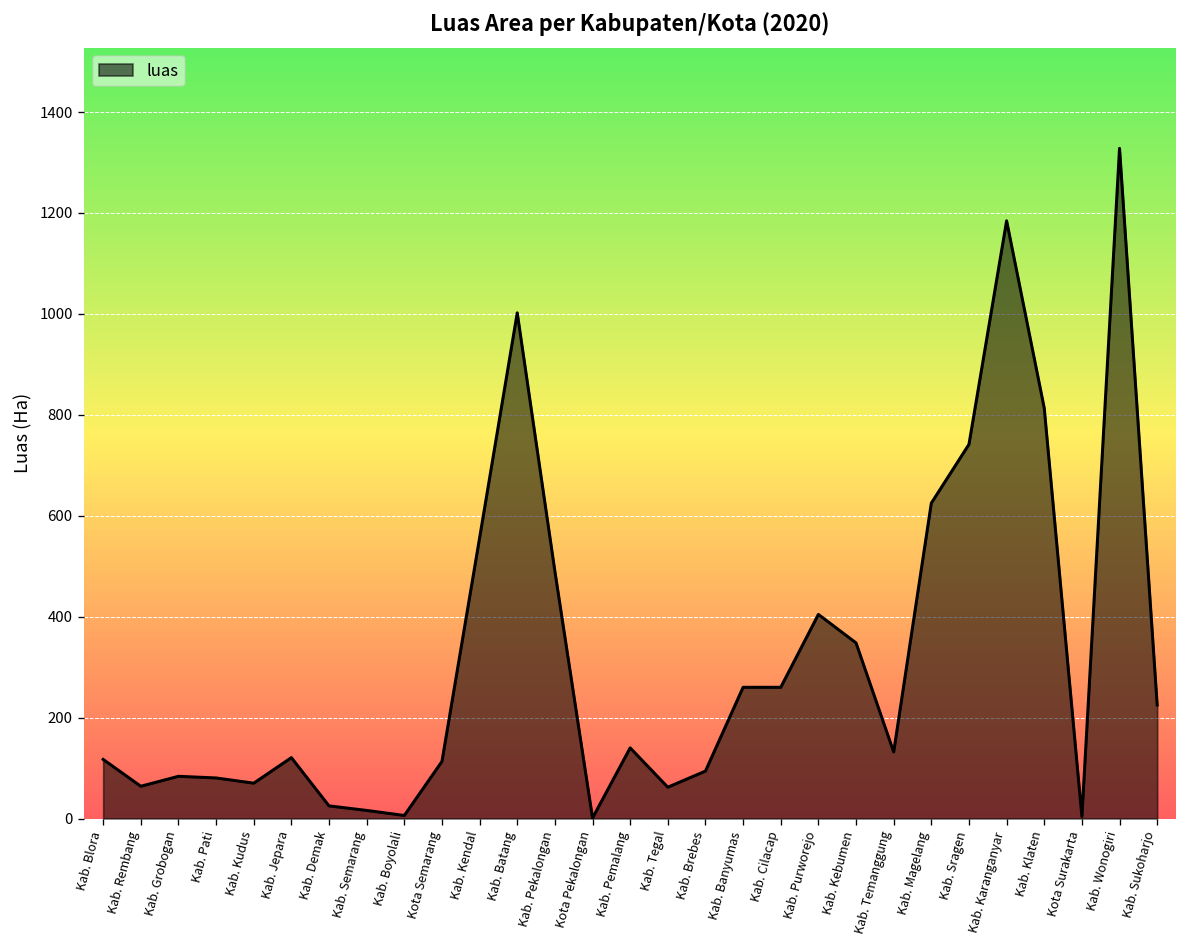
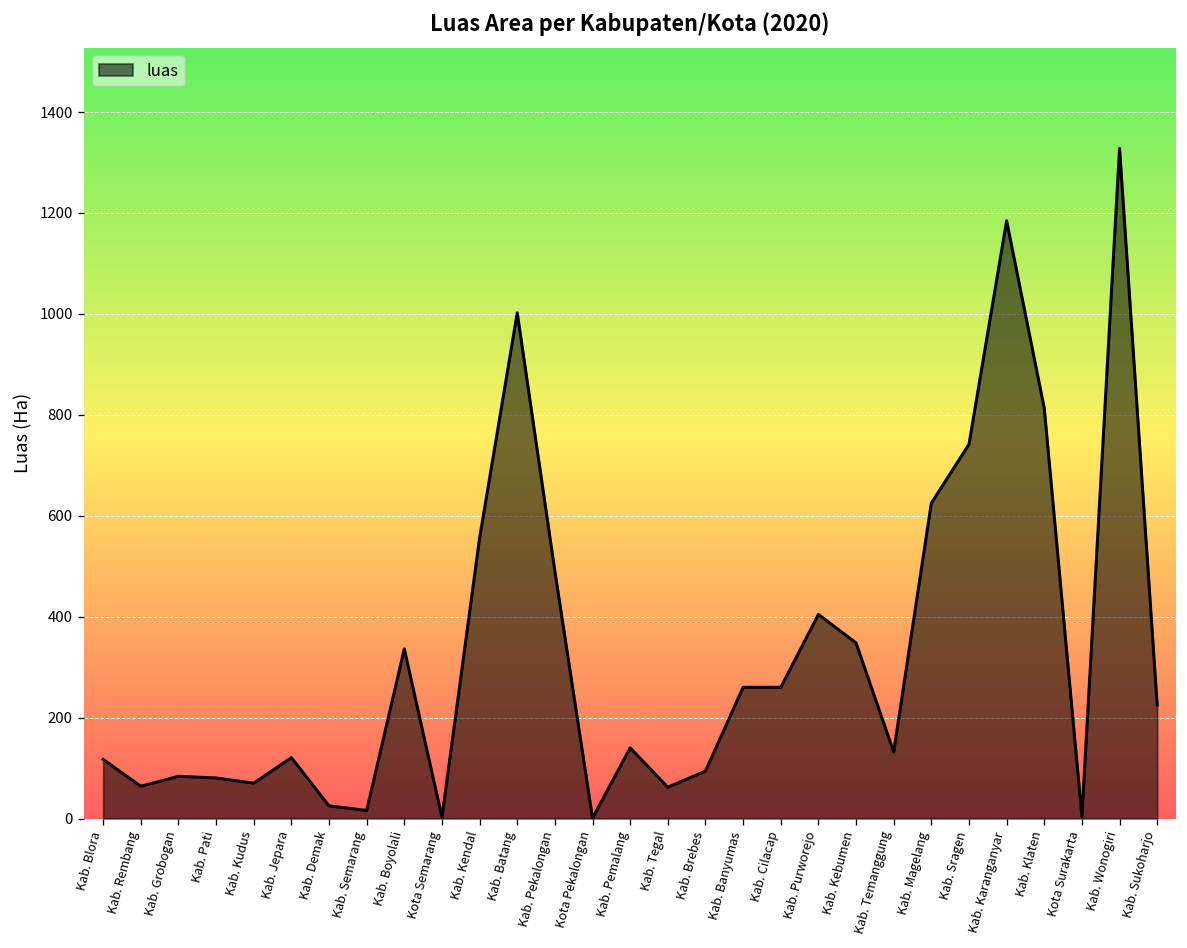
Kab. Boyolali: 10 -> 340
Kota Semarang: 110 -> 0
